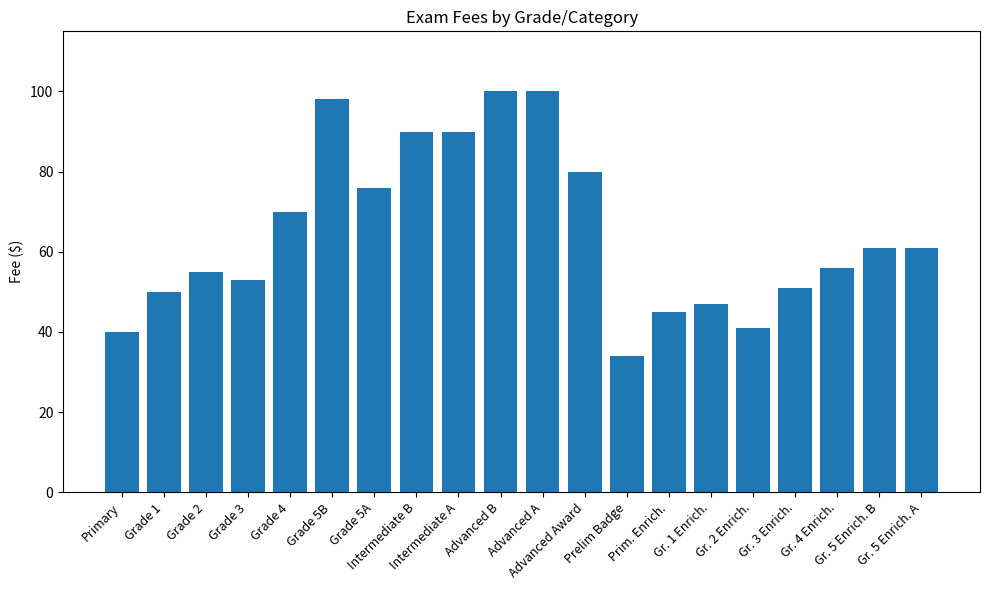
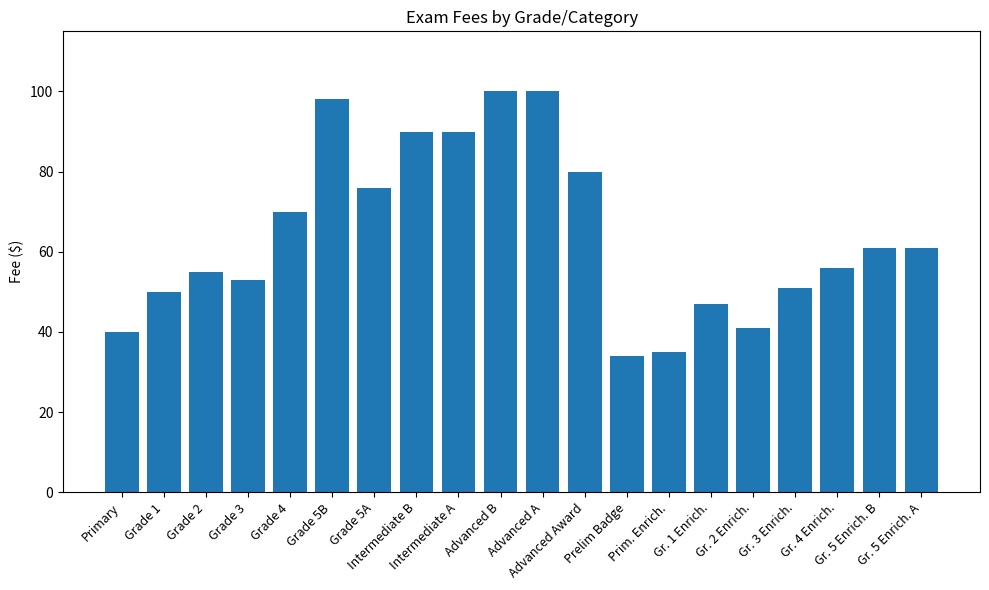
Prim. Enrich.: 45 -> 35
